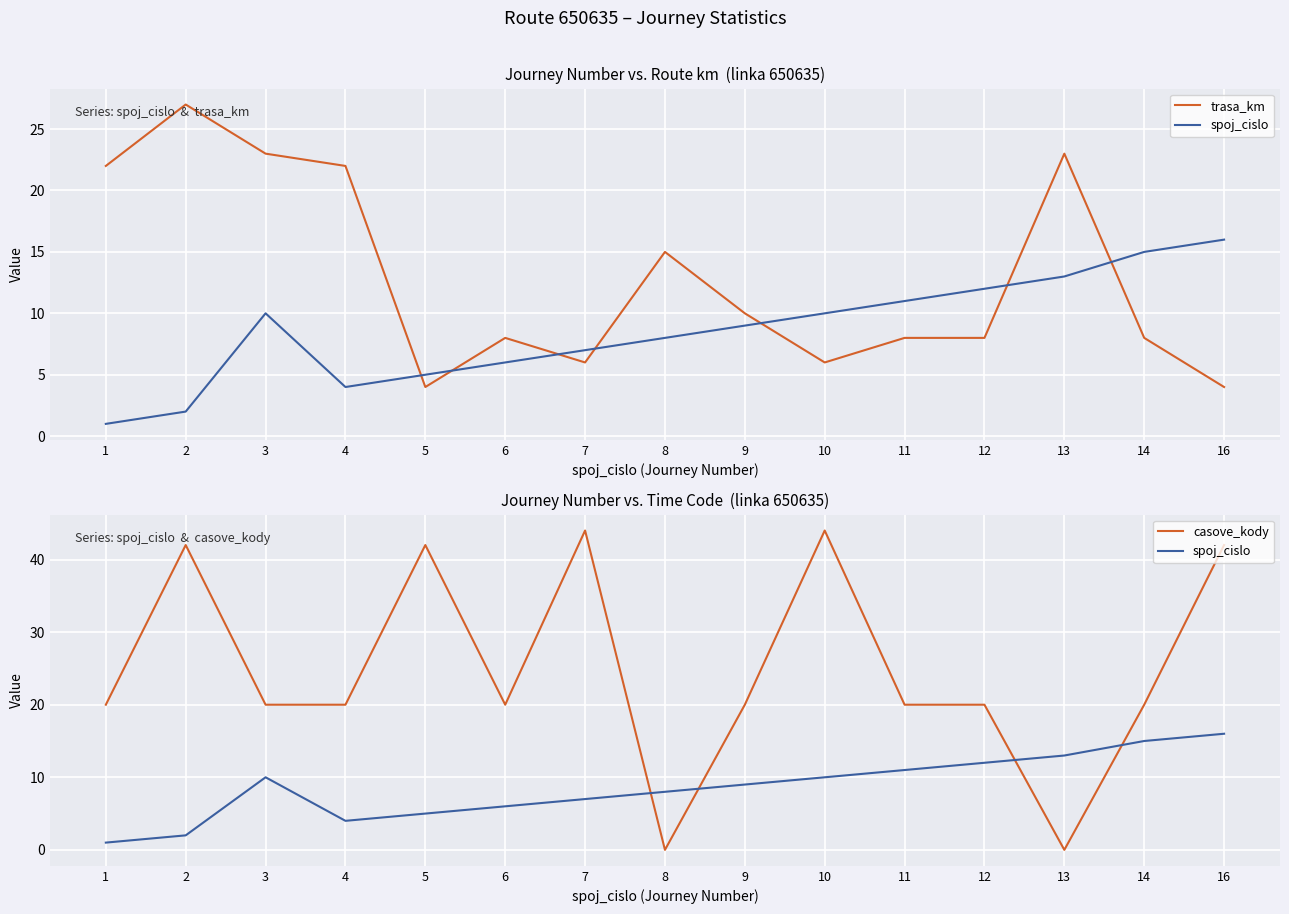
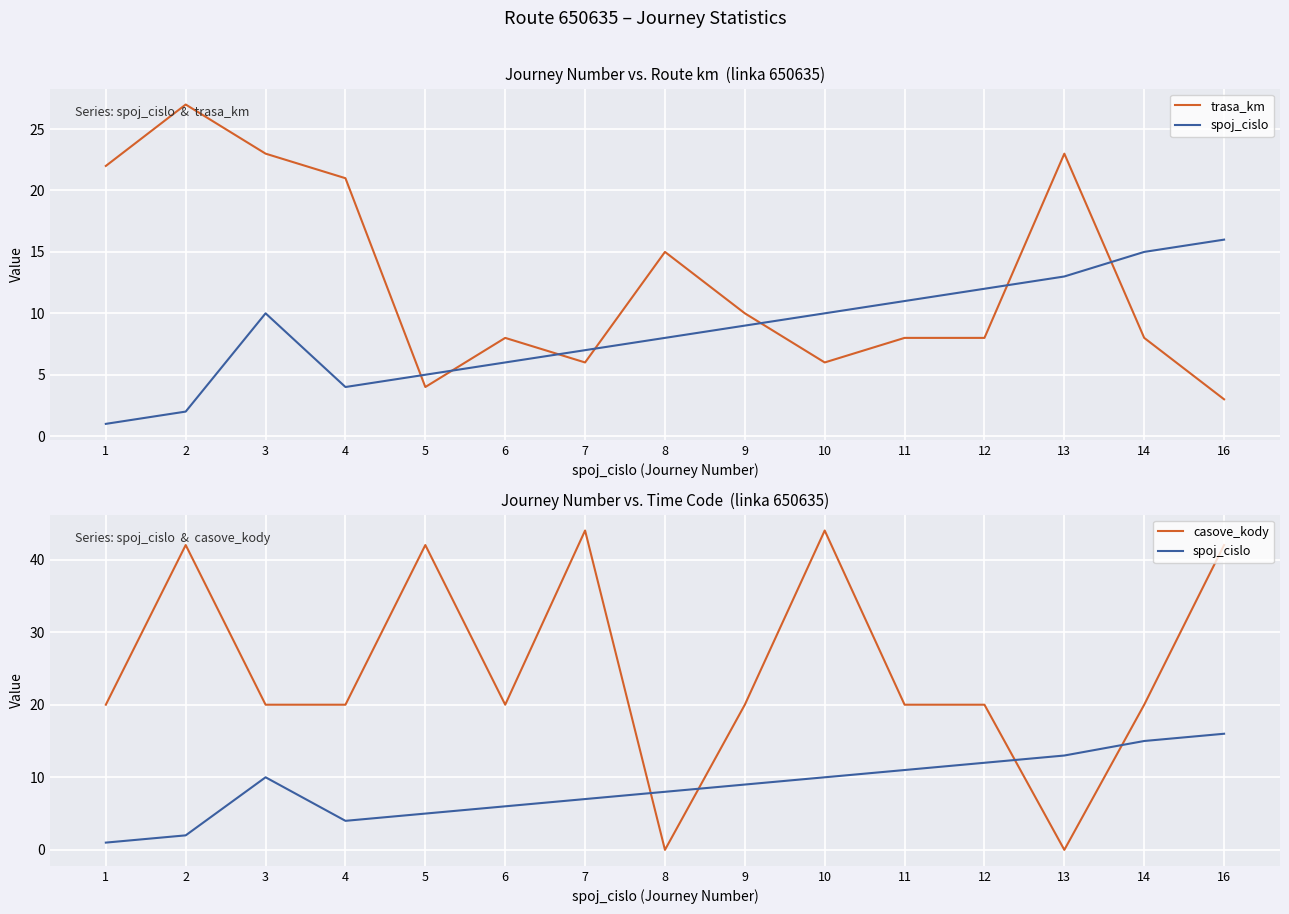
Journey Number vs. Route km (linka 650635), trasa_km, 4: 22 -> 21
Journey Number vs. Route km (linka 650635), trasa_km, 16: 4 -> 3
